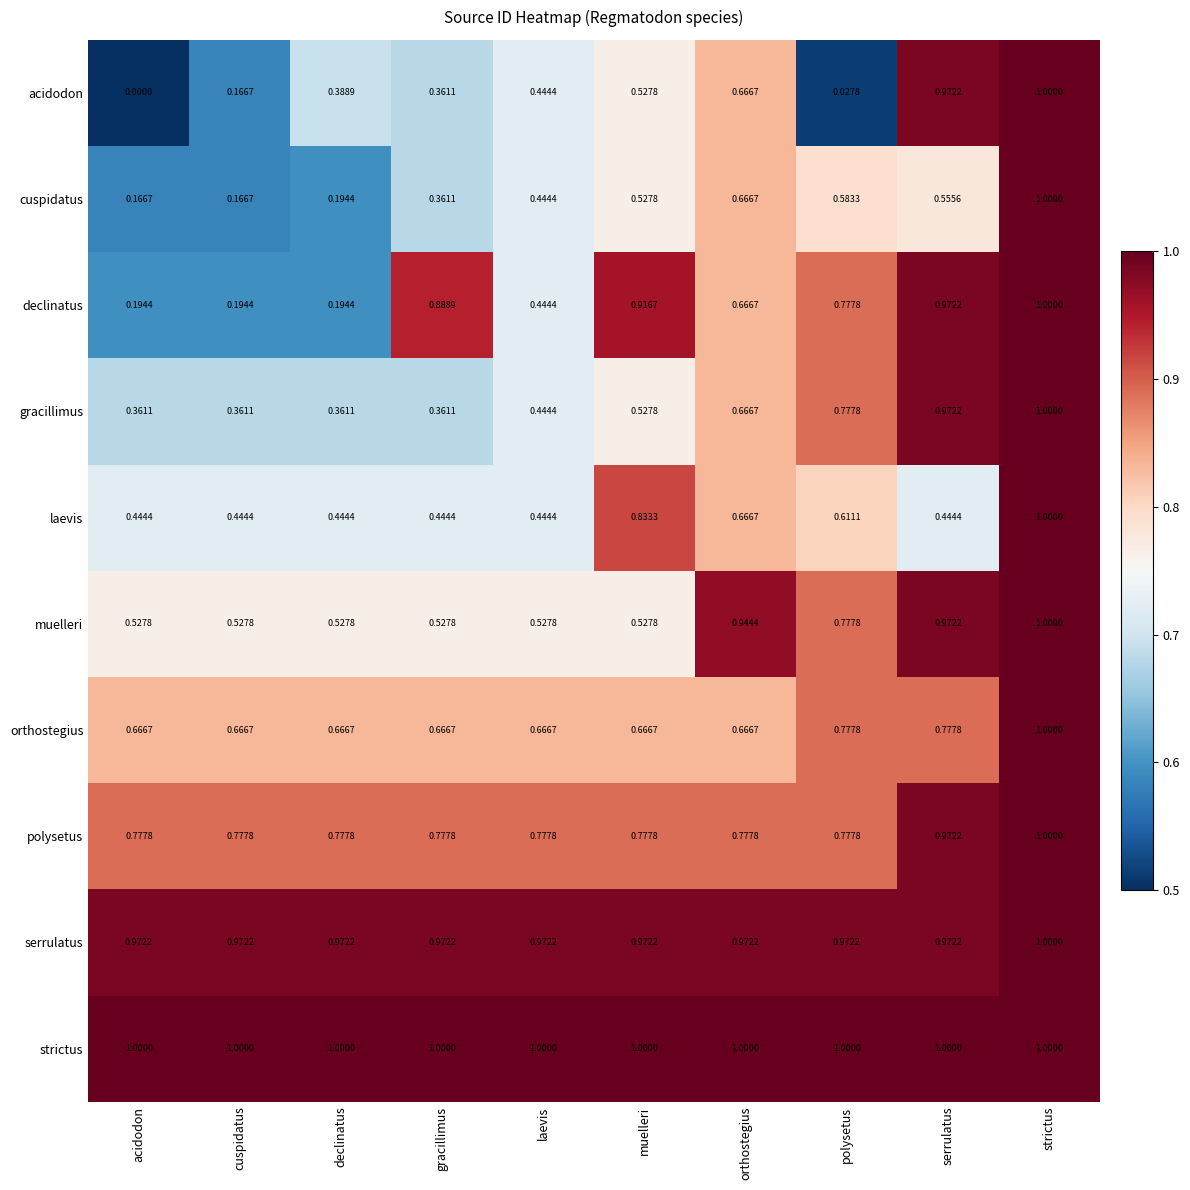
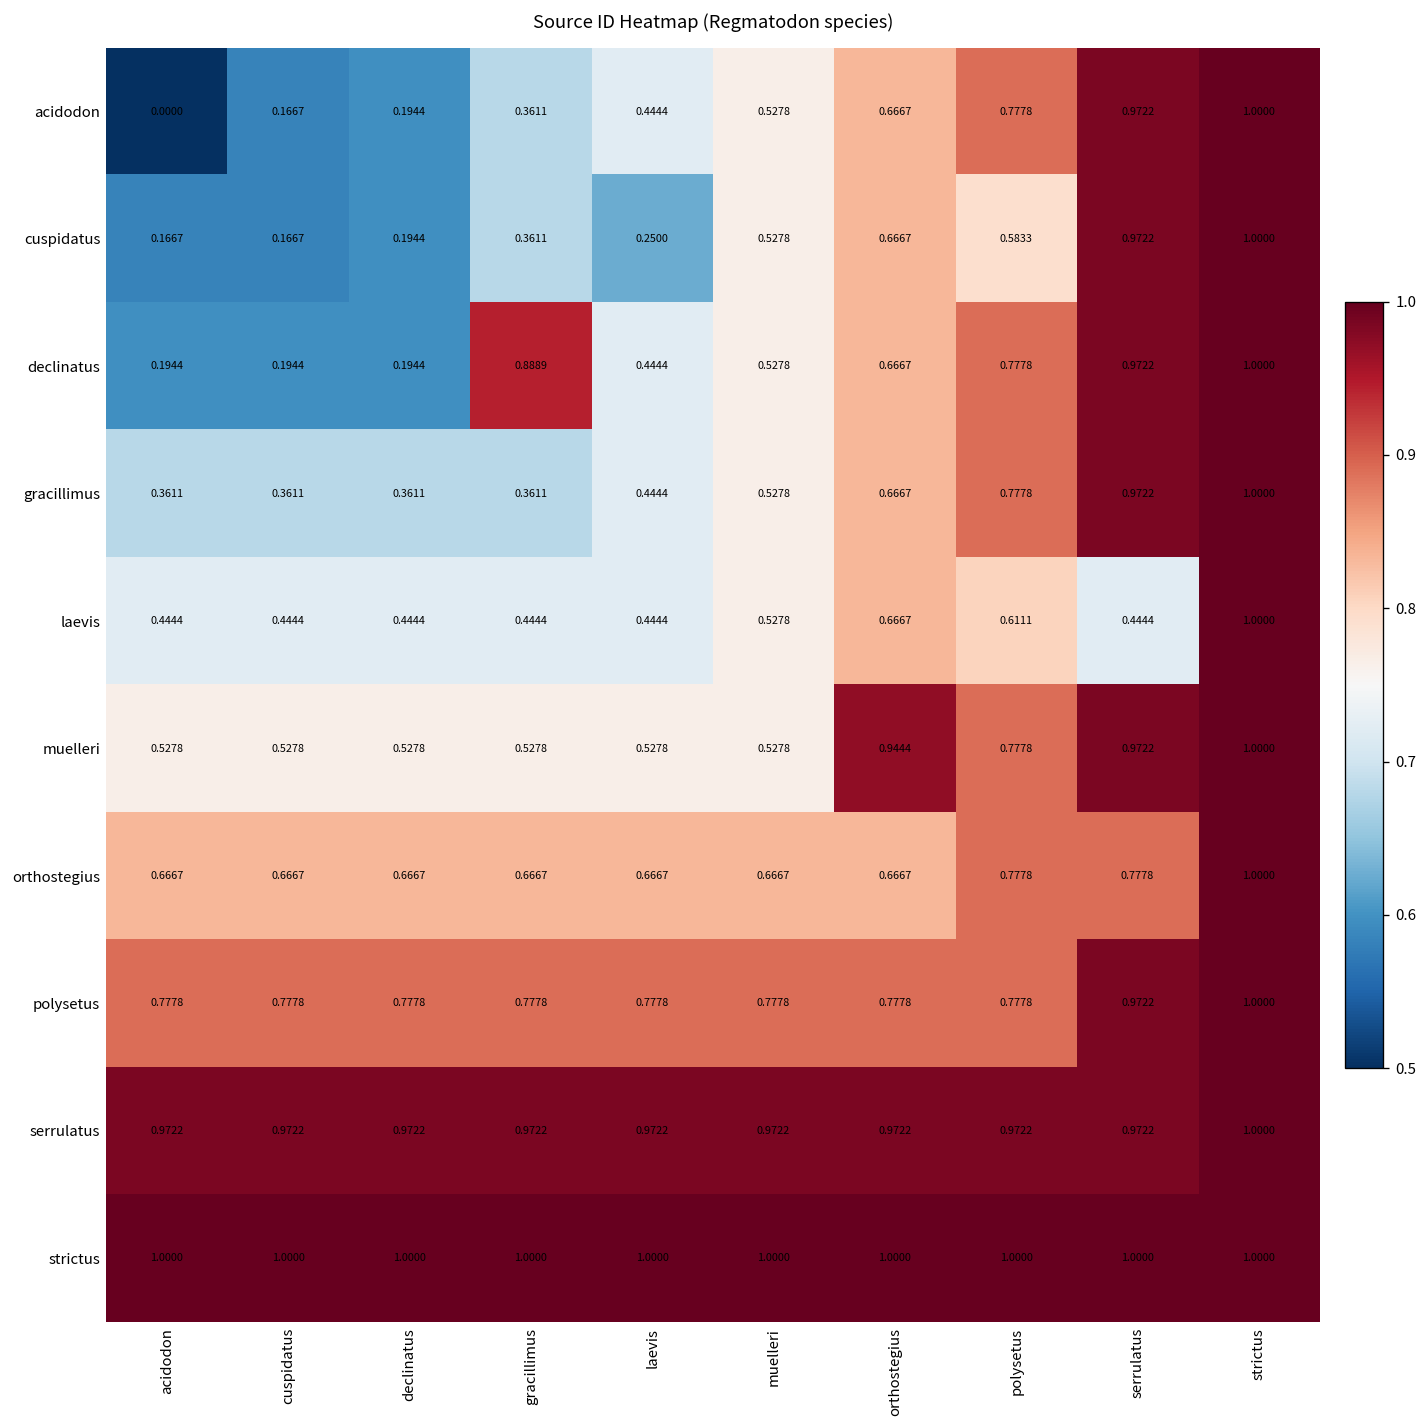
acidodon, declinatus: 0.3889 -> 0.1944
acidodon, polysetus: 0.0278 -> 0.7778
cuspidatus, laevis: 0.4444 -> 0.2500
cuspidatus, serrulatus: 0.5556 -> 0.9722
declinatus, muelleri: 0.9167 -> 0.5278
laevis, muelleri: 0.8333 -> 0.5278
